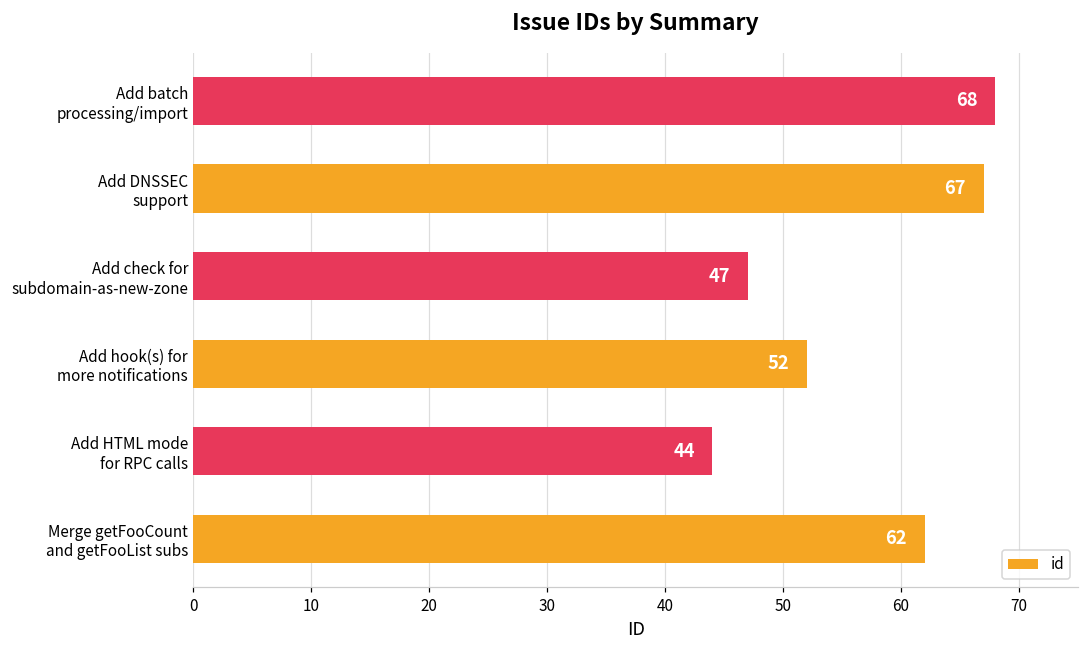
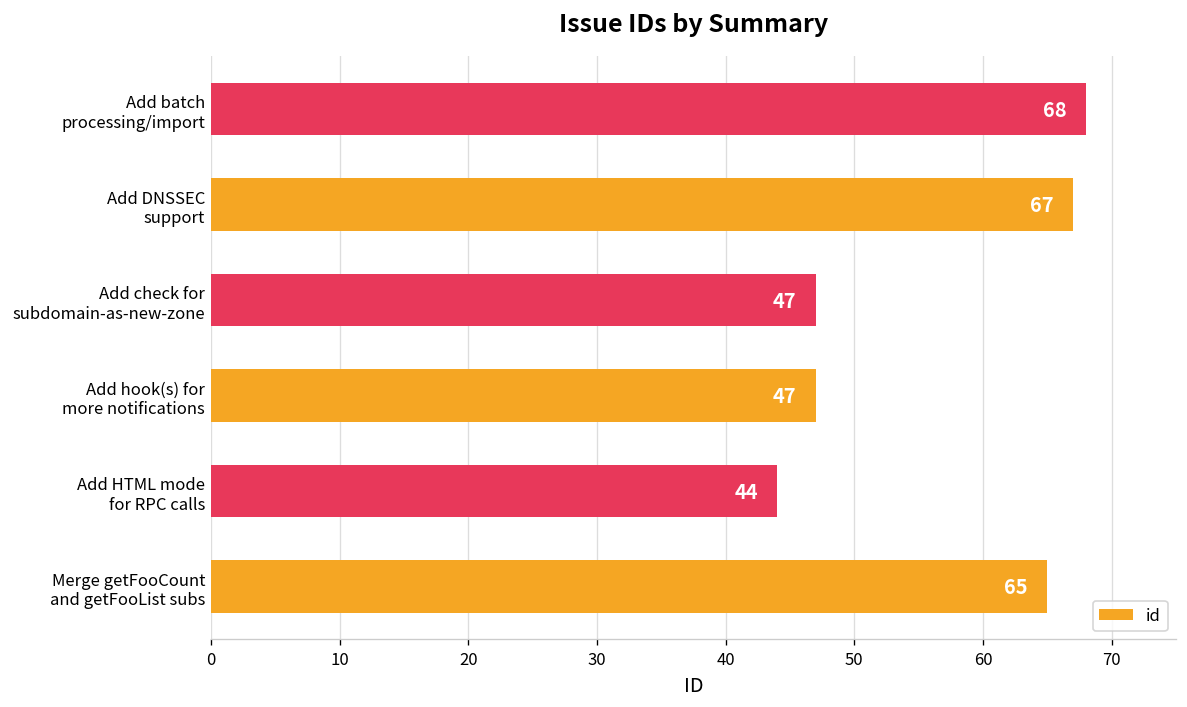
Add hook(s) for more notifications: 52 -> 47
Merge getFooCount and getFooList subs: 62 -> 65
